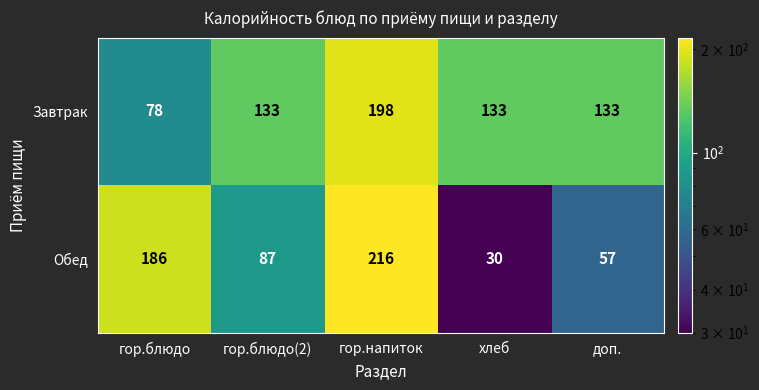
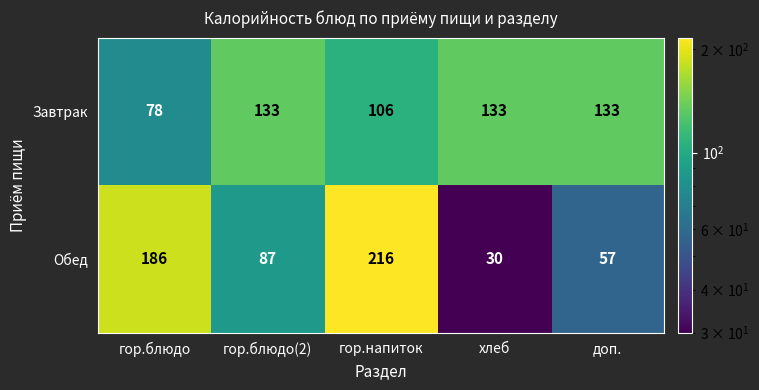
Завтрак, гор.напиток: 198 -> 106
